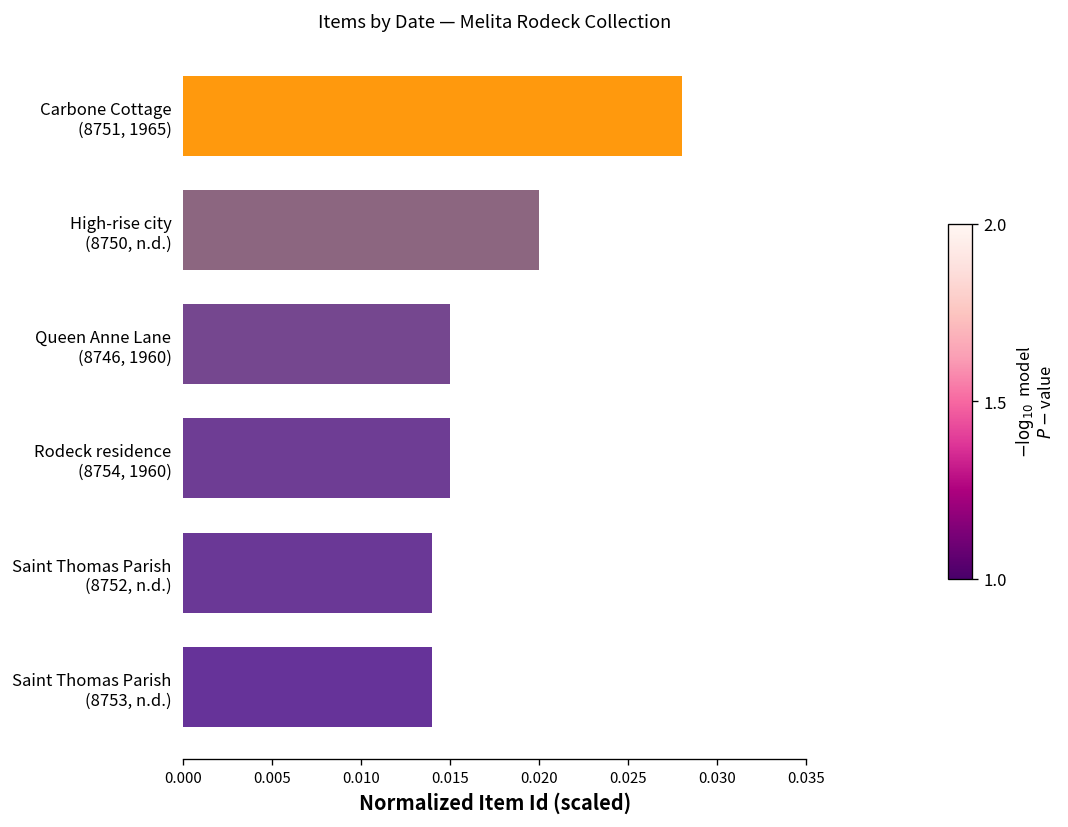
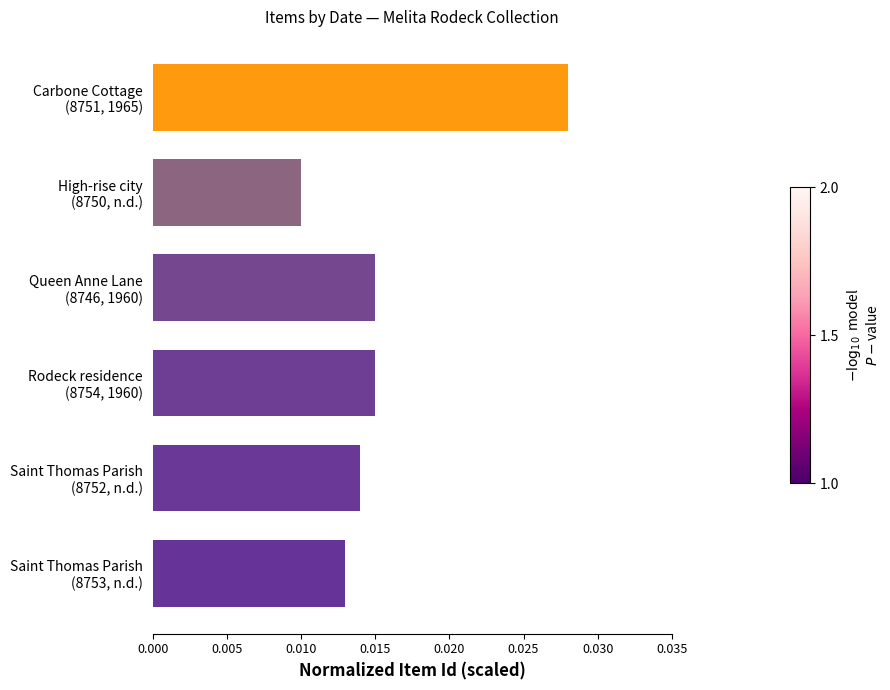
High-rise city (8750, n.d.): 0.02 -> 0.01
Saint Thomas Parish (8753, n.d.): 0.014 -> 0.013
